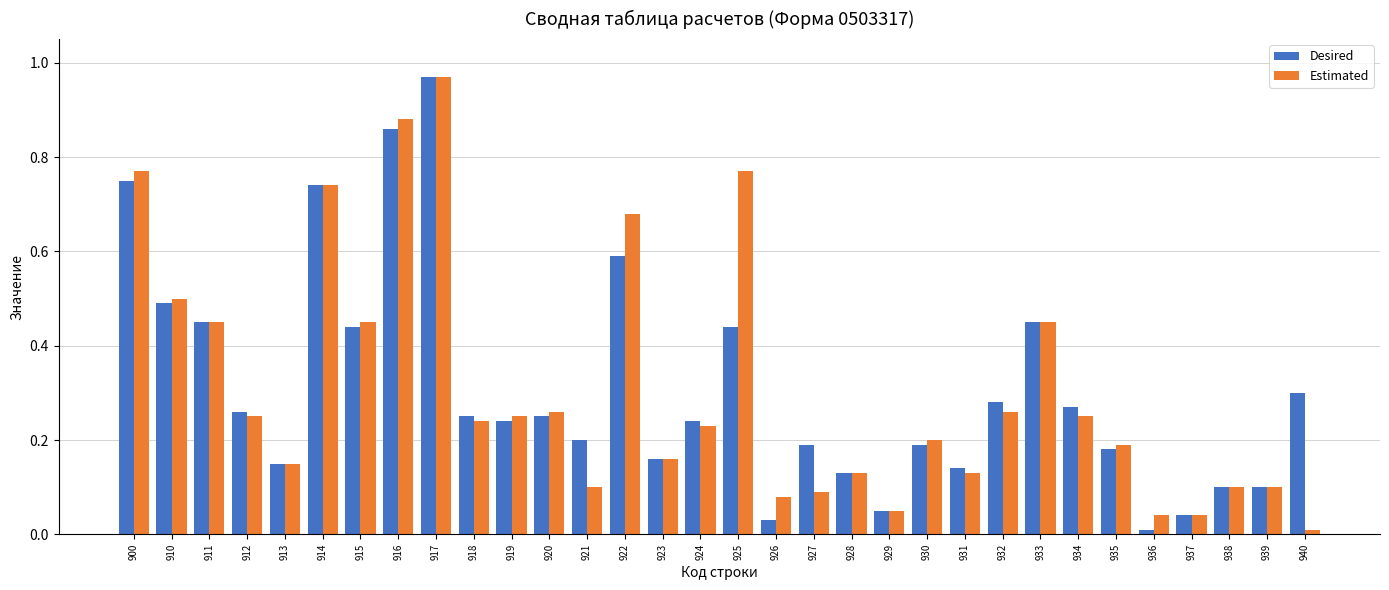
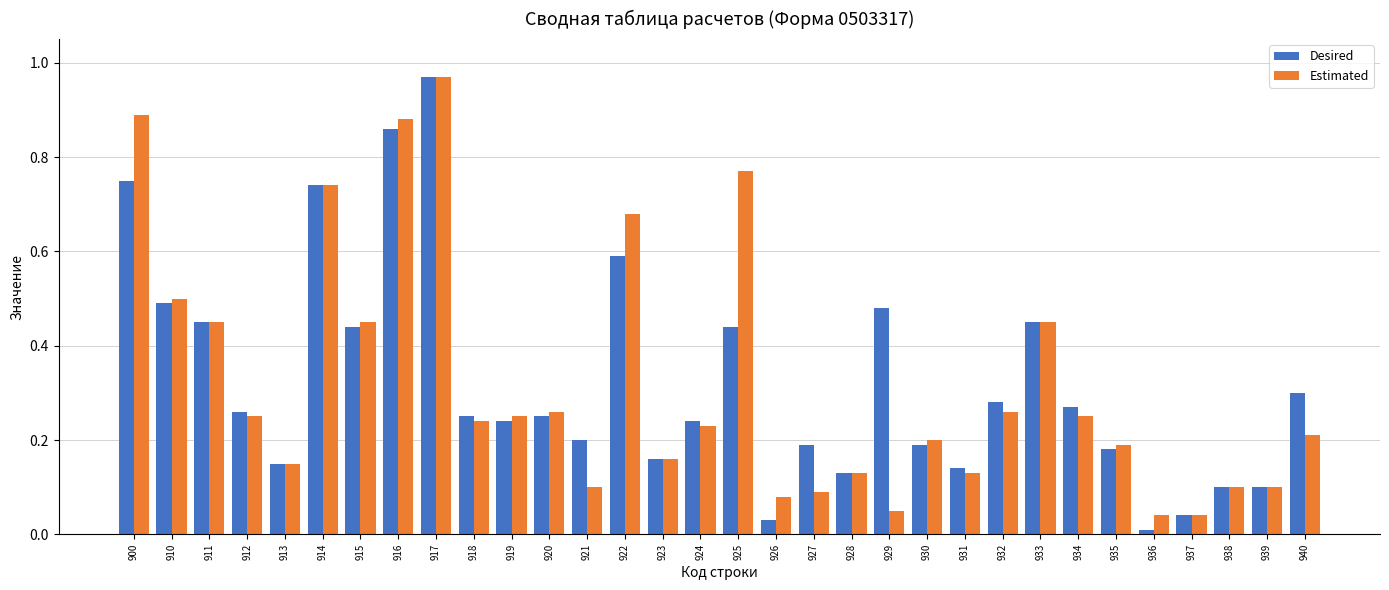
Estimated, 900: 0.77 -> 0.89
Desired, 929: 0.05 -> 0.48
Estimated, 940: 0.01 -> 0.21
